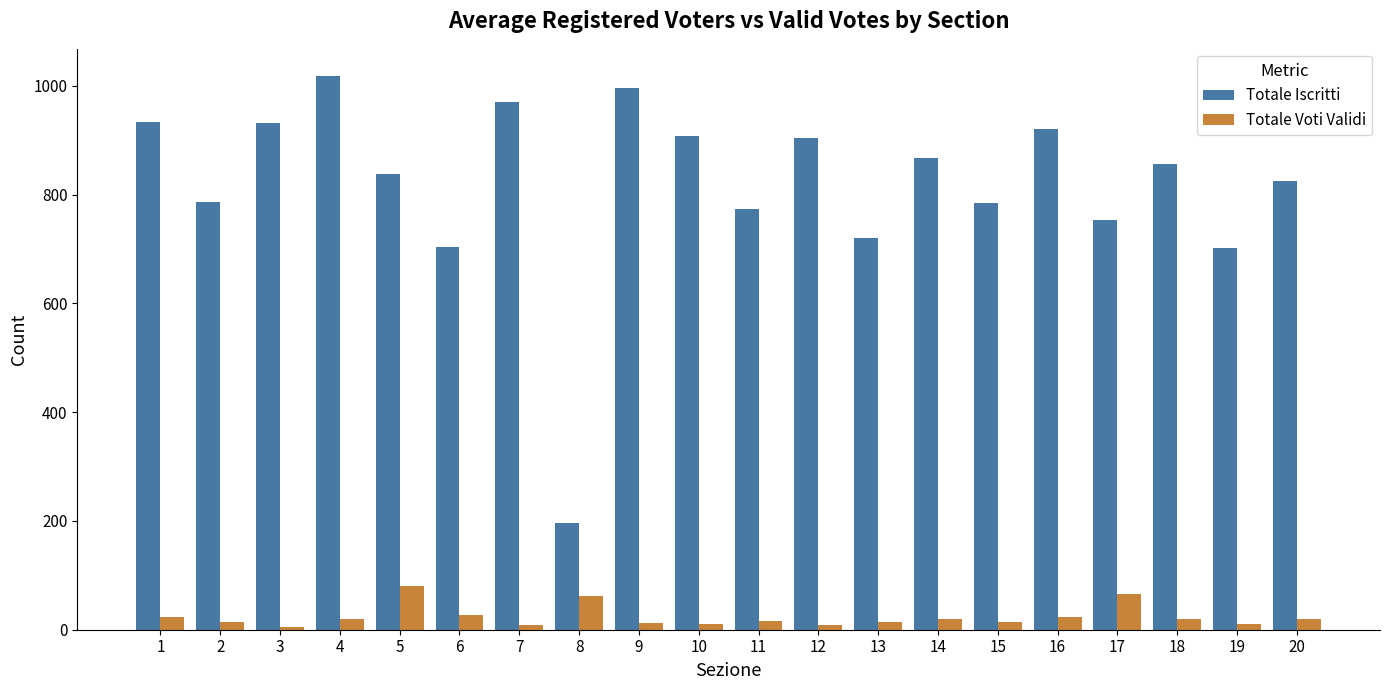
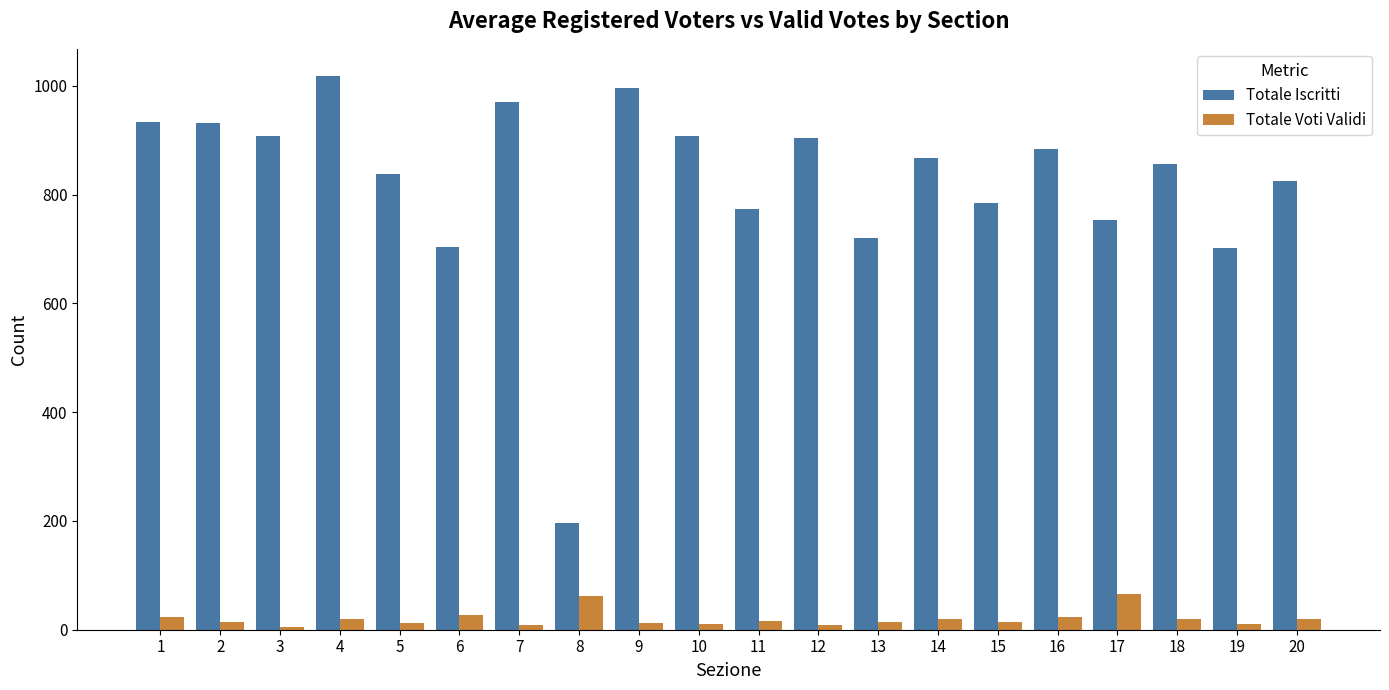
Totale Iscritti, 2: 790 -> 930
Totale Iscritti, 3: 930 -> 910
Totale Voti Validi, 5: 80 -> 10
Totale Iscritti, 16: 920 -> 880
